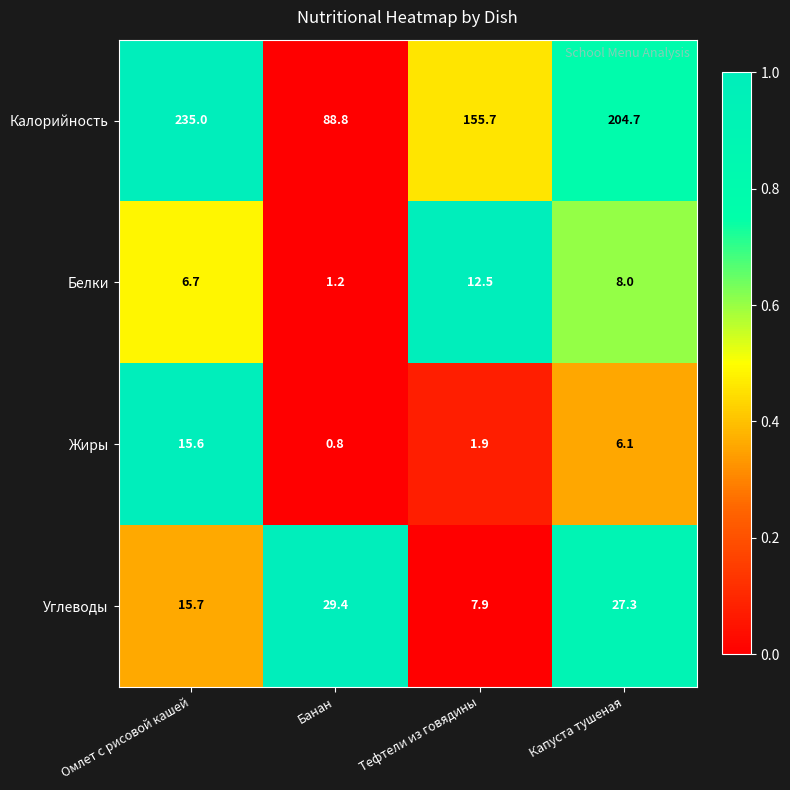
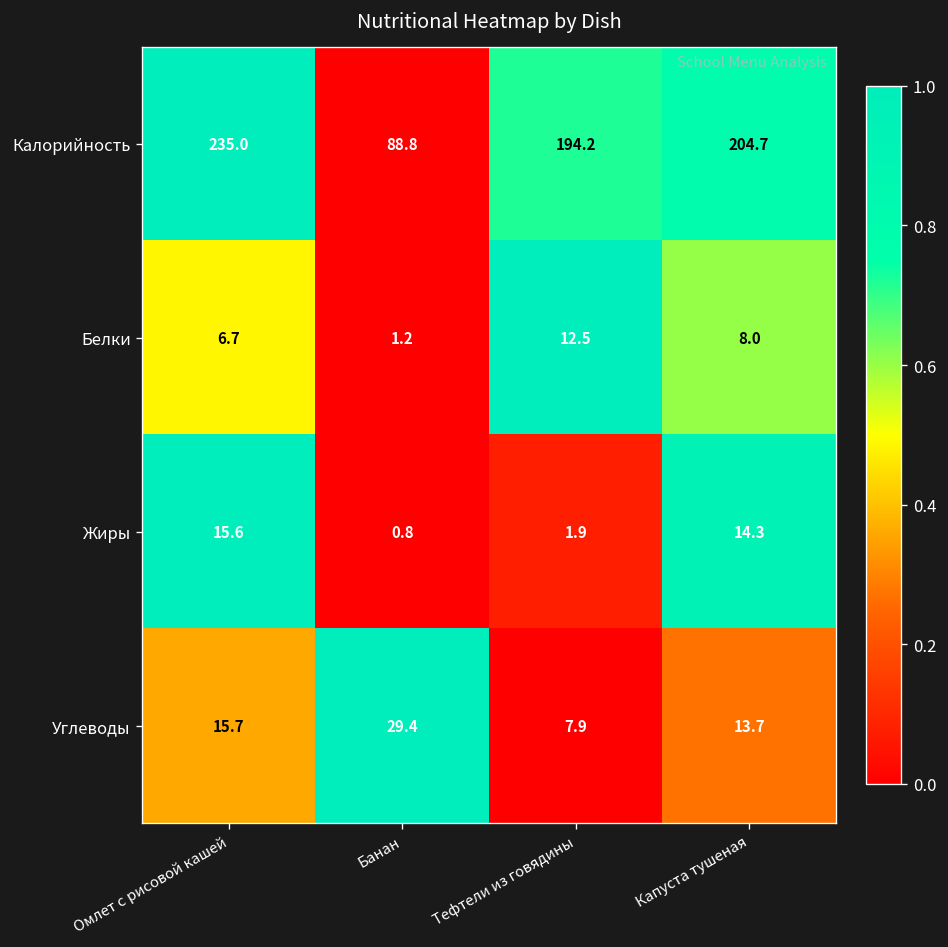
Калорийность, Тефтели из говядины: 155.7 -> 194.2
Жиры, Капуста тушеная: 6.1 -> 14.3
Углеводы, Капуста тушеная: 27.3 -> 13.7
